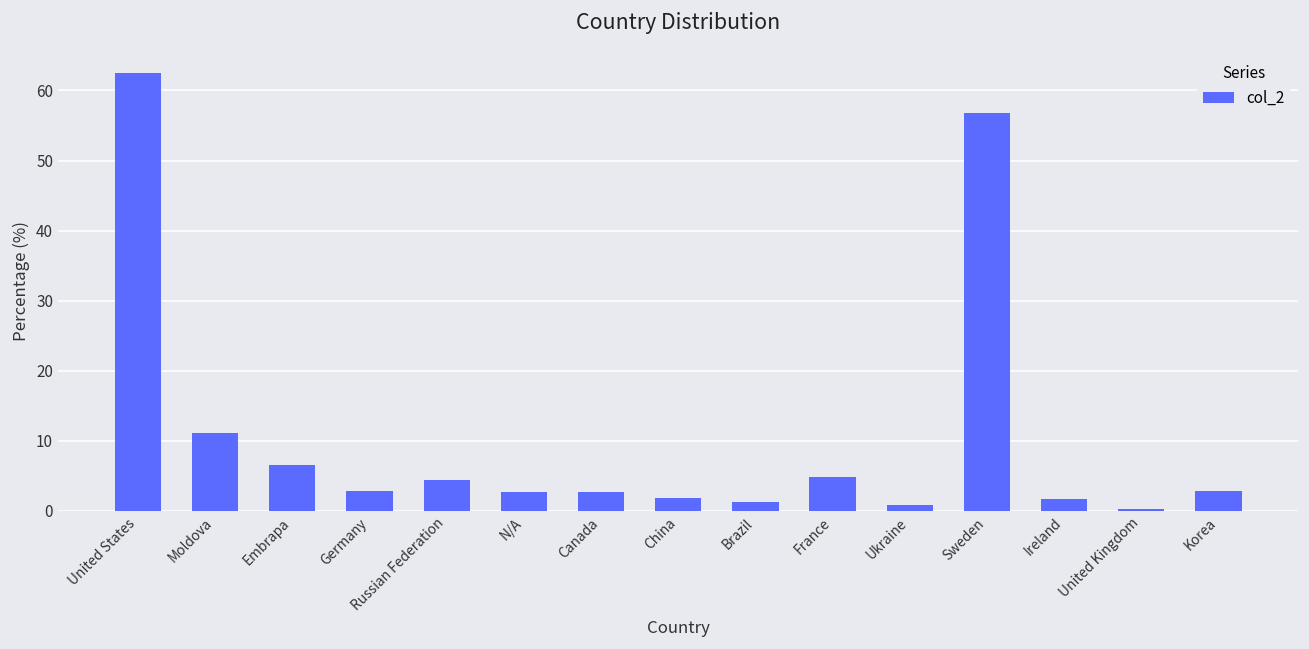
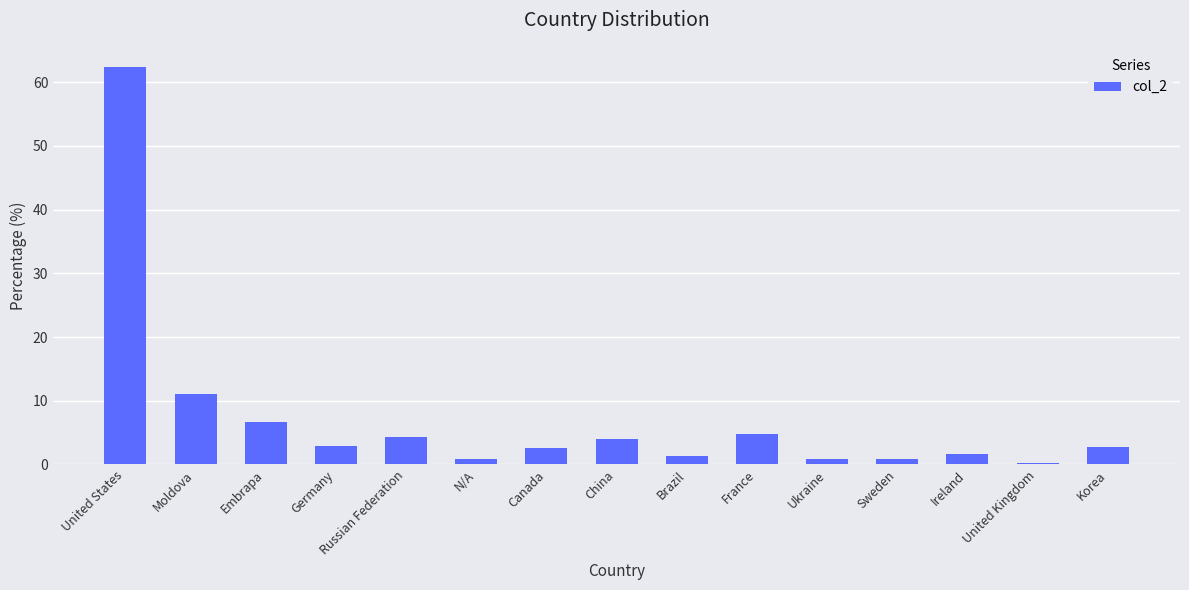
N/A: 3 -> 1
China: 2 -> 4
Sweden: 57 -> 1
